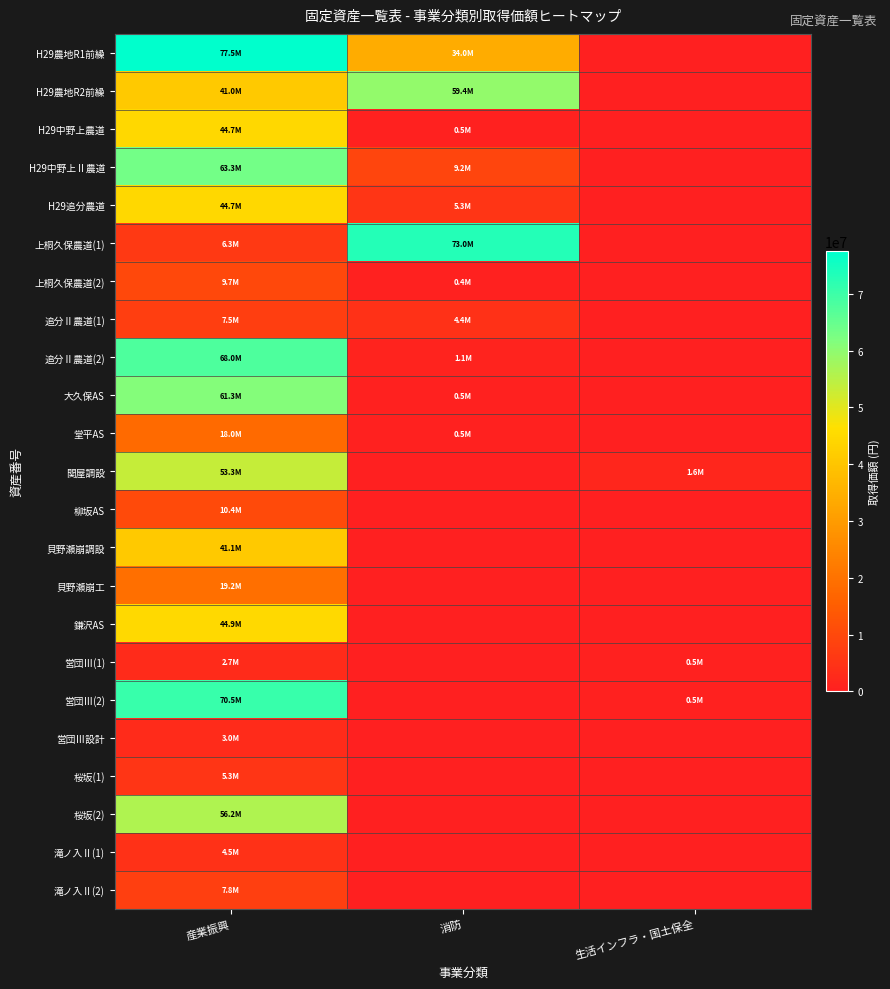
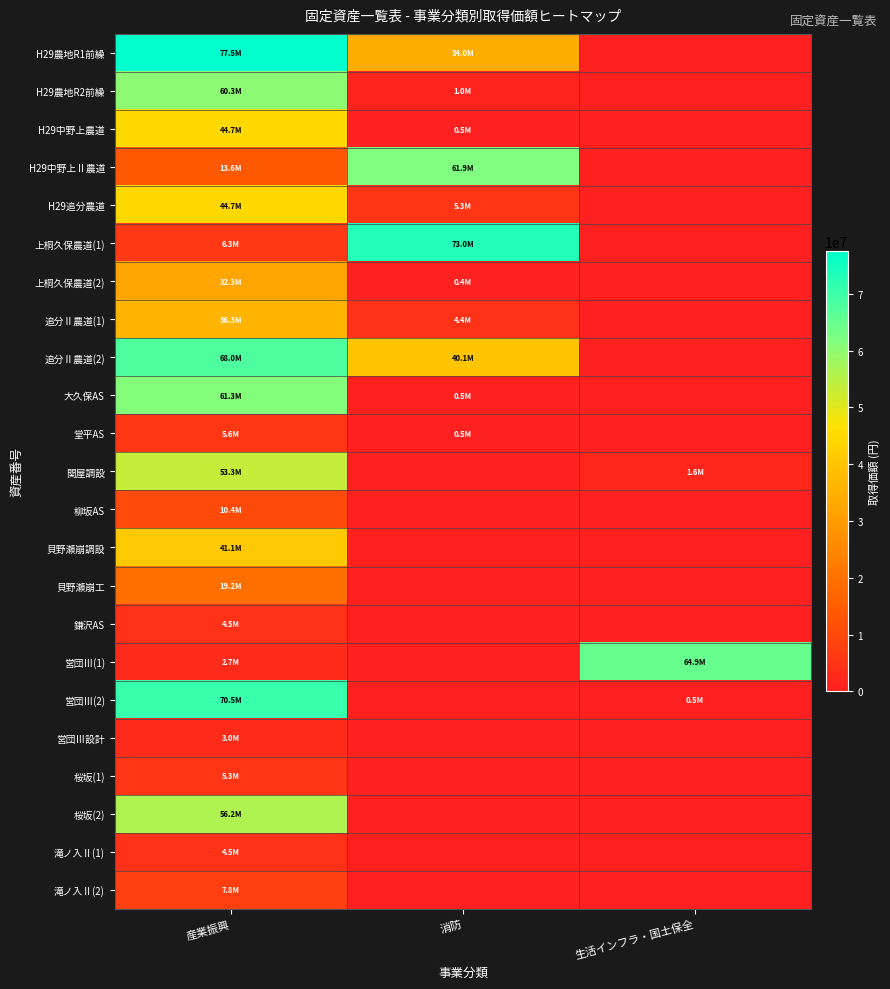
H29農地R2前繰, 産業振興: 41.0M -> 60.3M
H29農地R2前繰, 消防: 59.4M -> 1.0M
H29中野上Ⅱ農道, 産業振興: 63.3M -> 13.6M
H29中野上Ⅱ農道, 消防: 9.2M -> 61.9M
上桐久保農道(2), 産業振興: 9.7M -> 32.3M
追分Ⅱ農道(1), 産業振興: 7.5M -> 36.3M
追分Ⅱ農道(2), 消防: 1.1M -> 40.1M
堂平AS, 産業振興: 18.0M -> 5.6M
鎌沢AS, 産業振興: 44.9M -> 4.5M
営団Ⅲ(1), 生活インフラ・国土保全: 0.5M -> 64.9M
